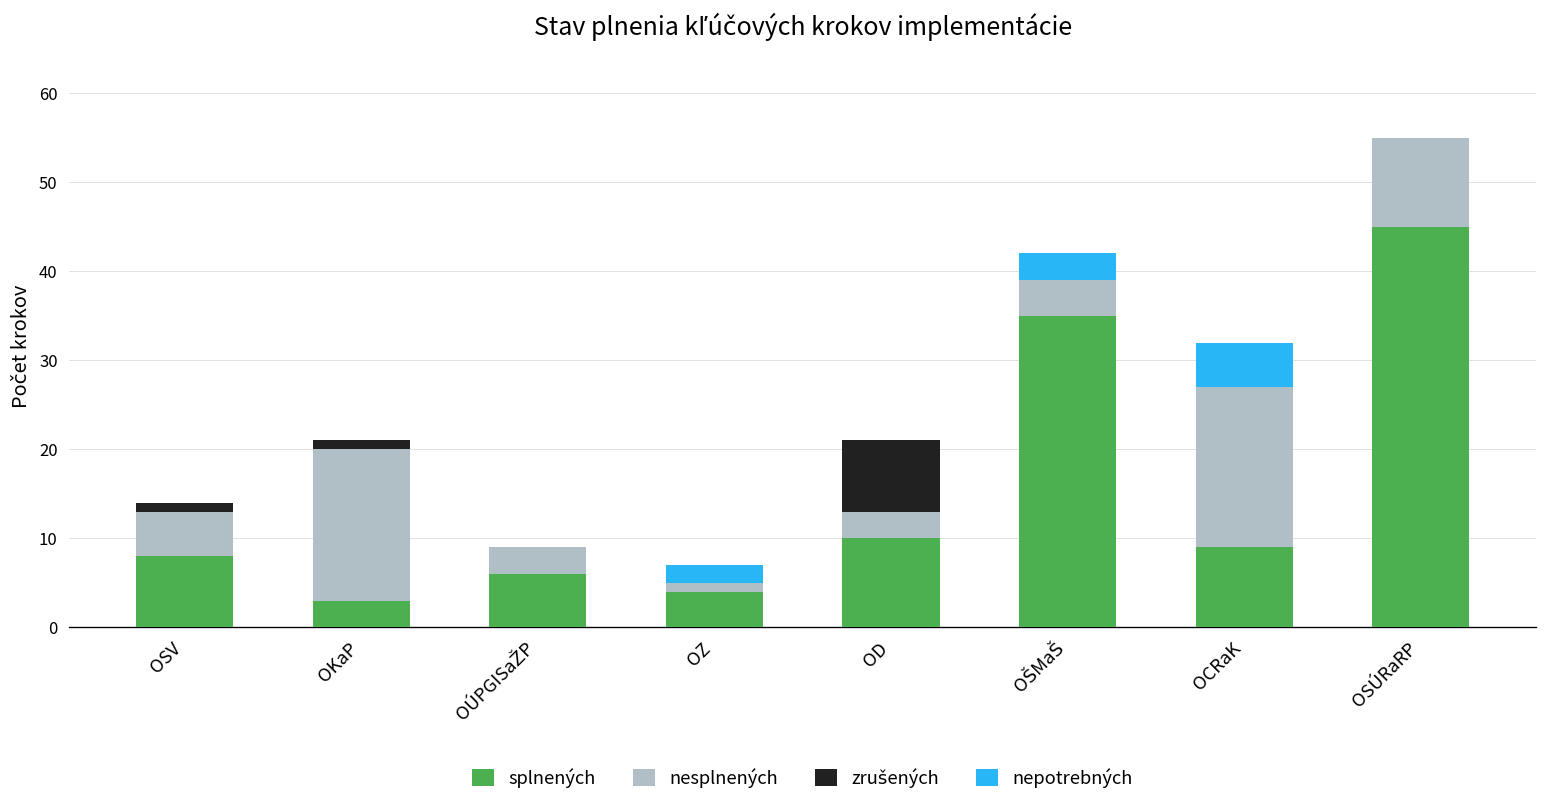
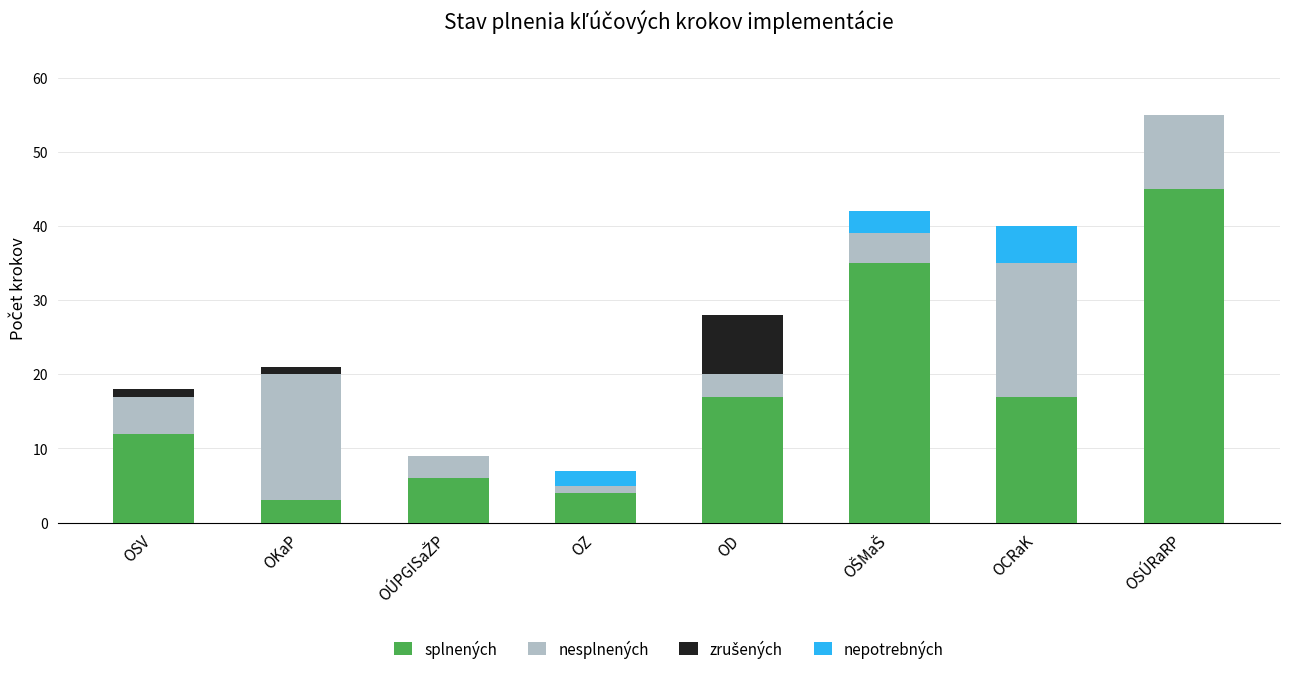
splnených, OSV: 8 -> 12
splnených, OD: 10 -> 17
splnených, OCRaK: 9 -> 17
